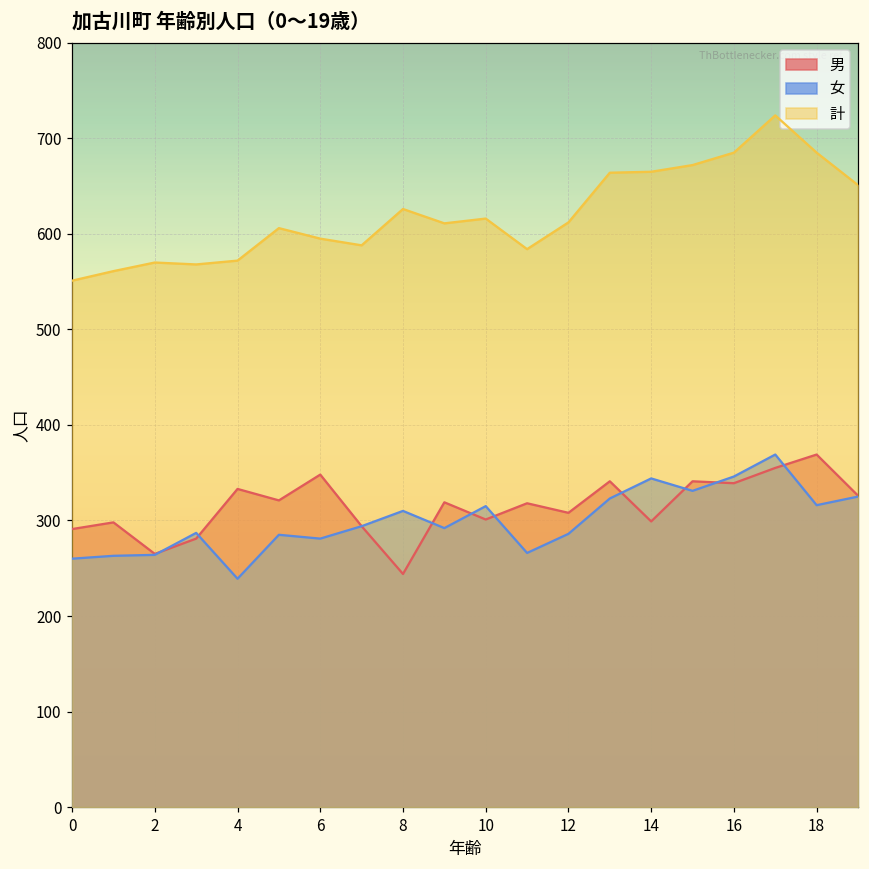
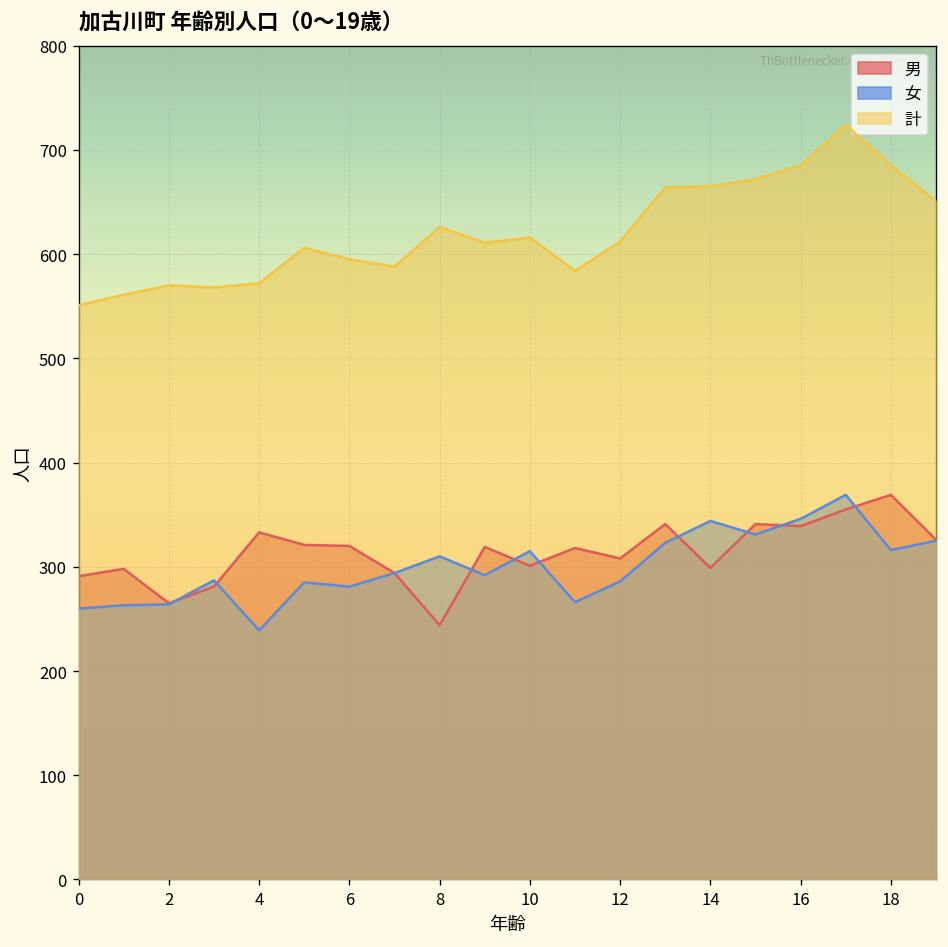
男, 6: 350 -> 320
